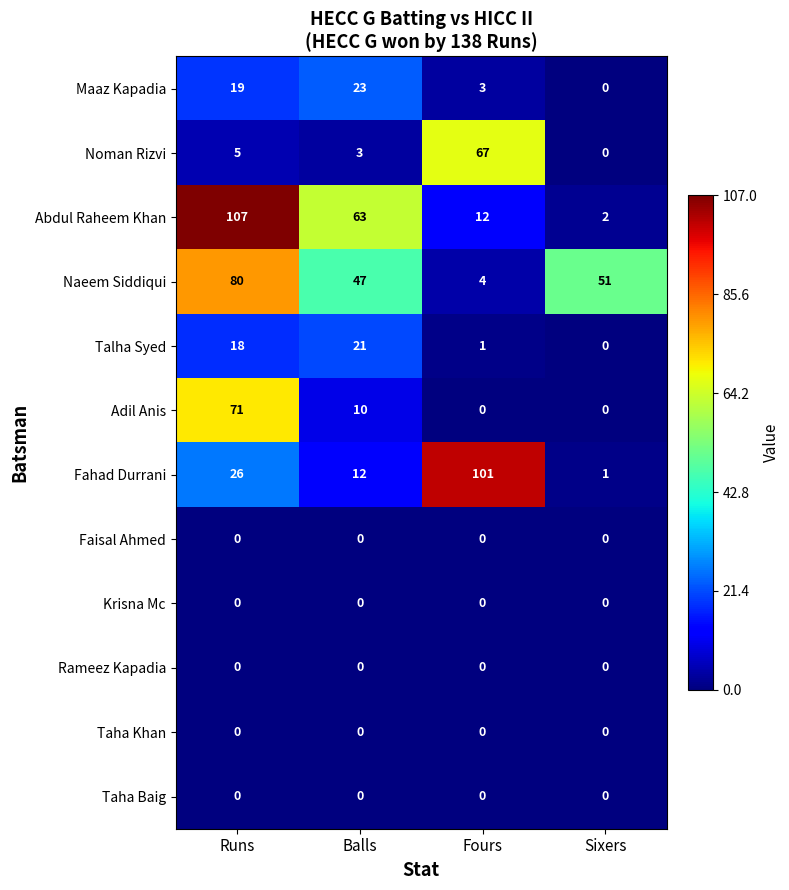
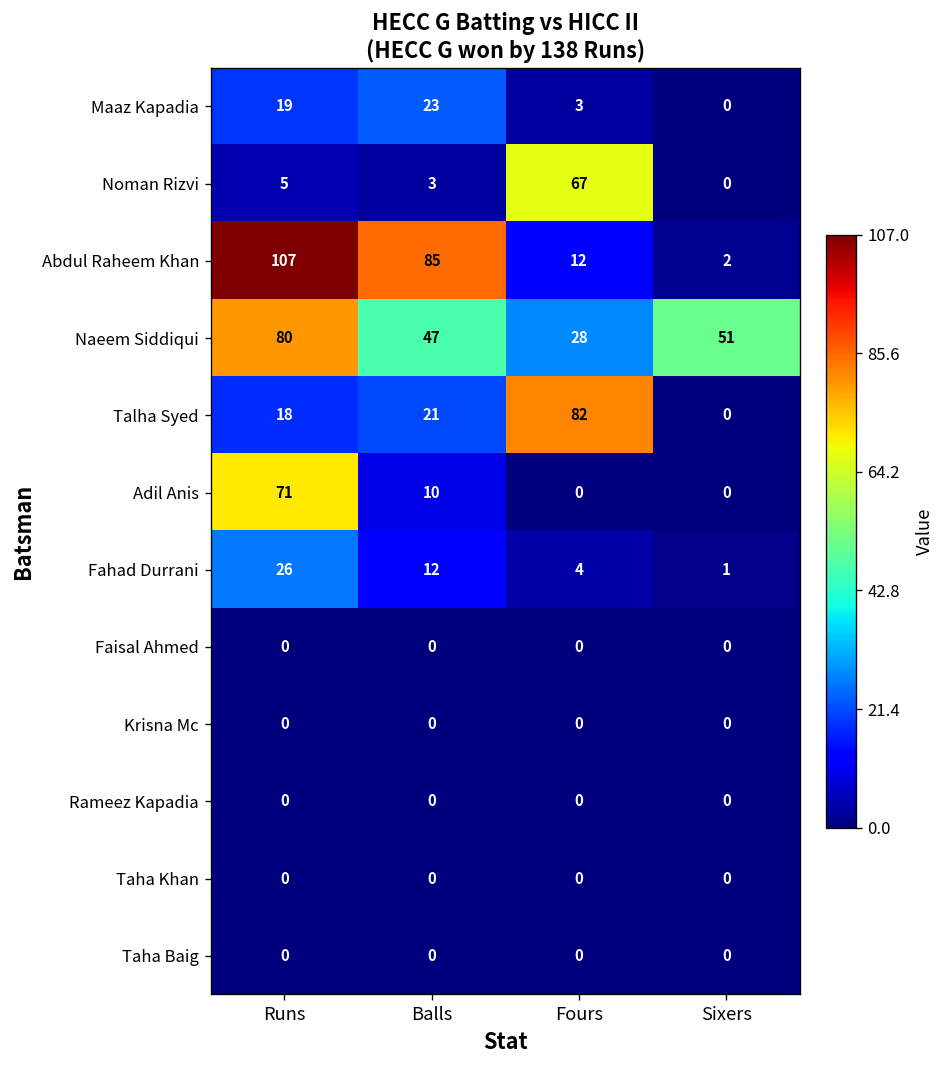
Abdul Raheem Khan, Balls: 63 -> 85
Naeem Siddiqui, Fours: 4 -> 28
Talha Syed, Fours: 1 -> 82
Fahad Durrani, Fours: 101 -> 4
